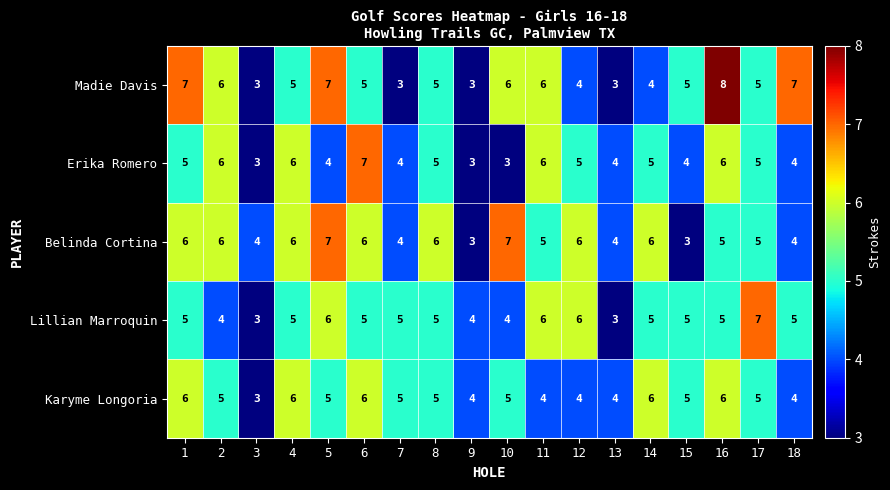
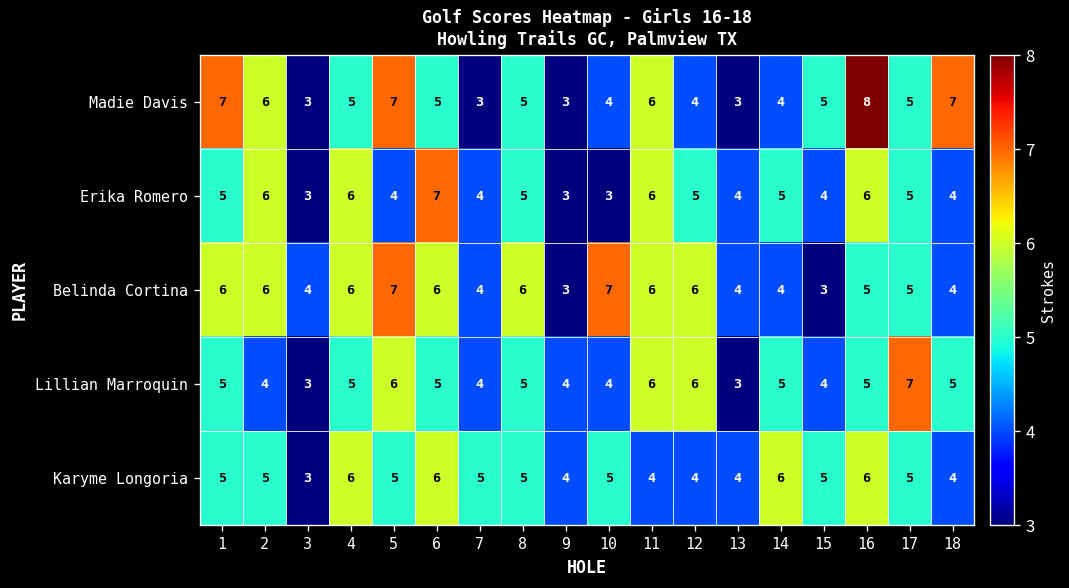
Madie Davis, 10: 6 -> 4
Belinda Cortina, 11: 5 -> 6
Belinda Cortina, 14: 6 -> 4
Lillian Marroquin, 7: 5 -> 4
Lillian Marroquin, 15: 5 -> 4
Karyme Longoria, 1: 6 -> 5
